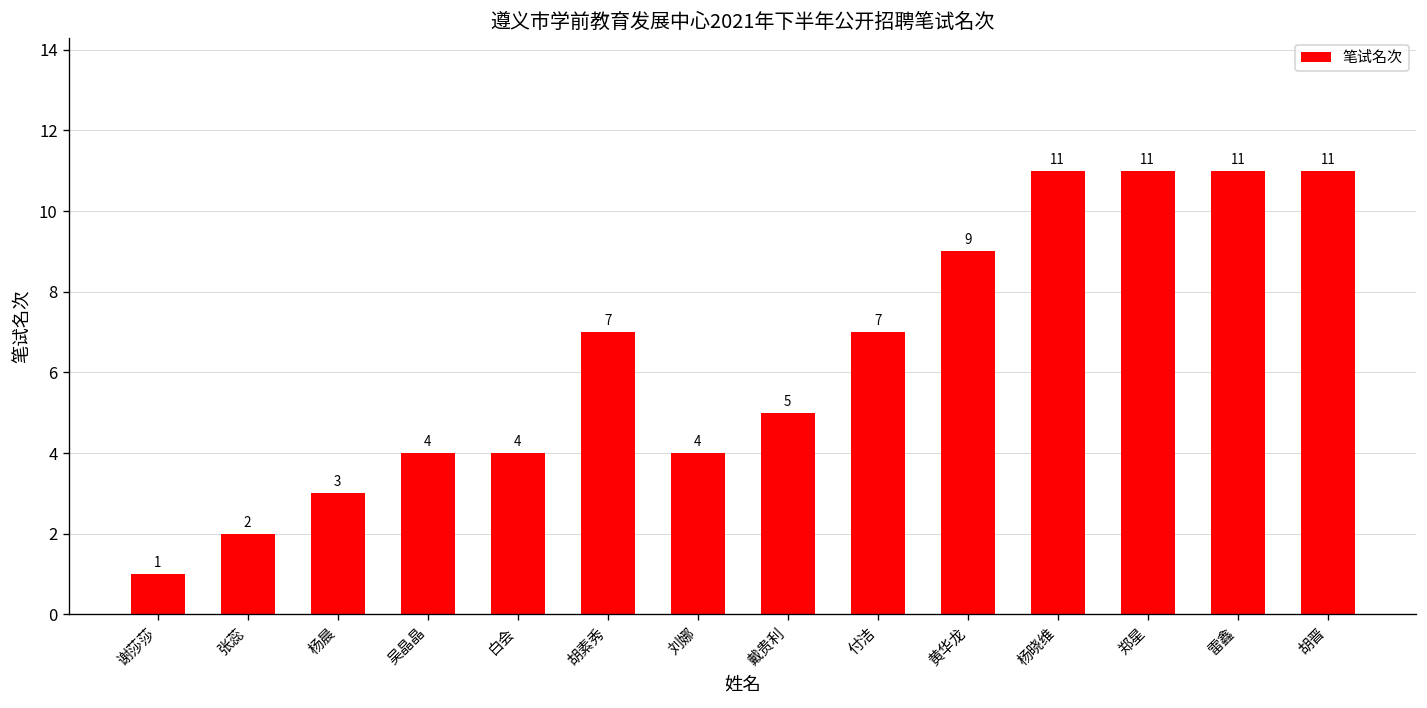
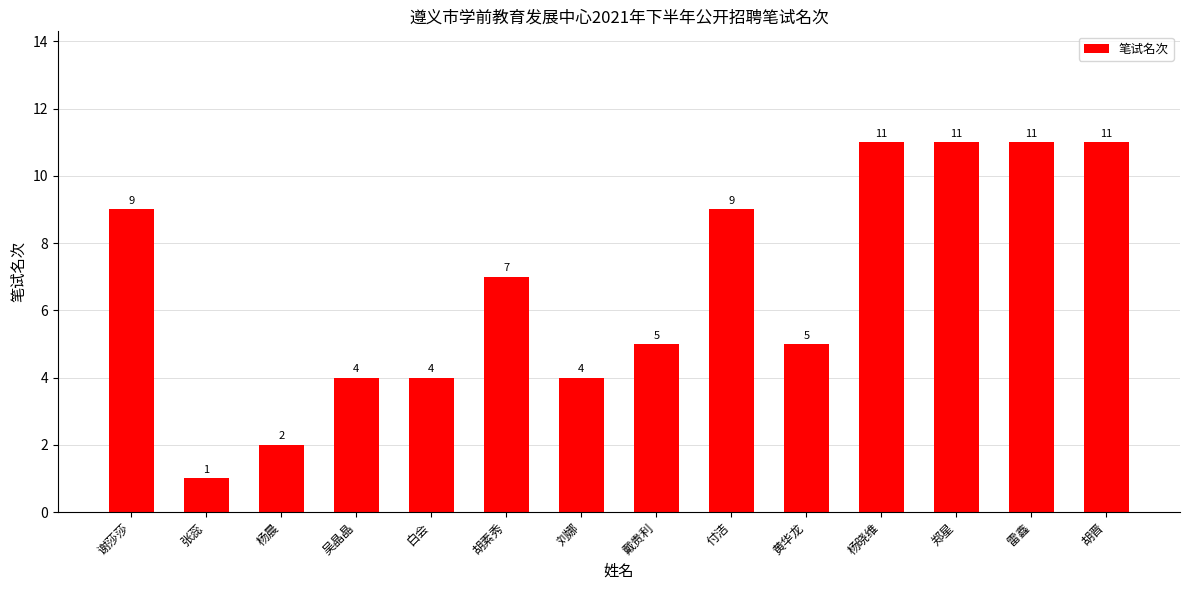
谢莎莎: 1 -> 9
张蕊: 2 -> 1
杨晨: 3 -> 2
付洁: 7 -> 9
黄华龙: 9 -> 5
